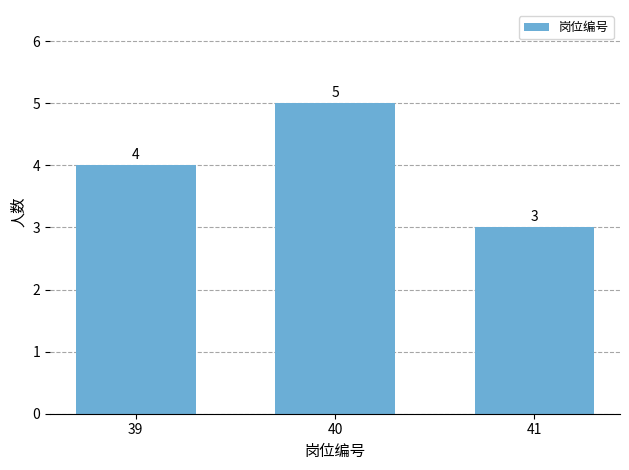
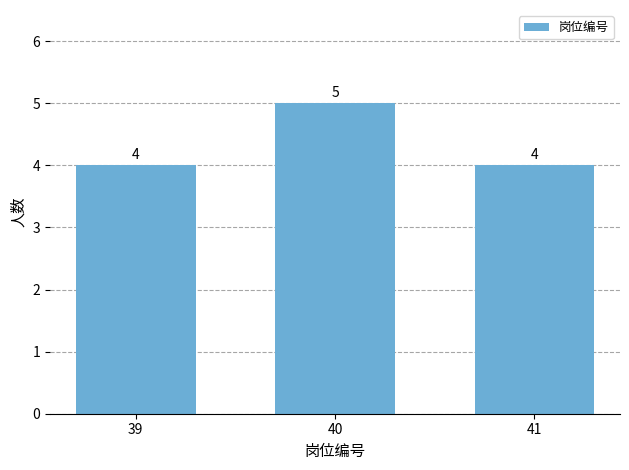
41: 3 -> 4
